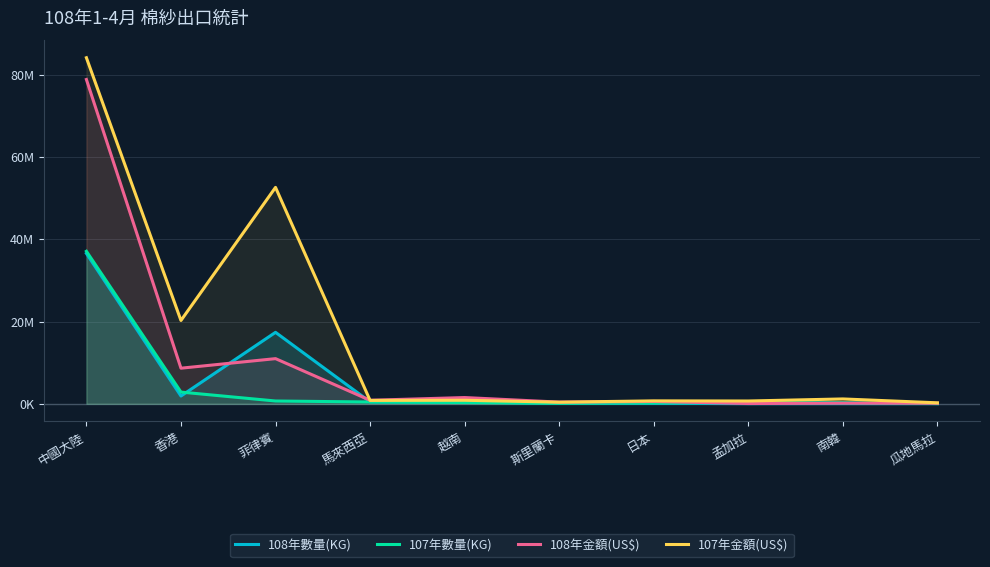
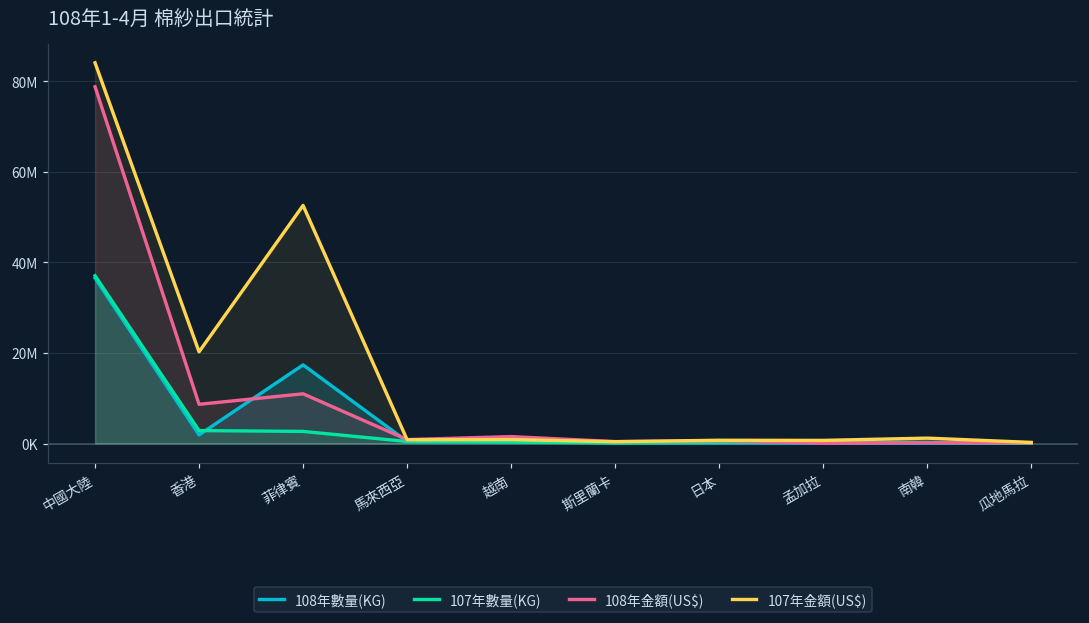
107年數量(KG), 菲律賓: 1000000 -> 3000000
